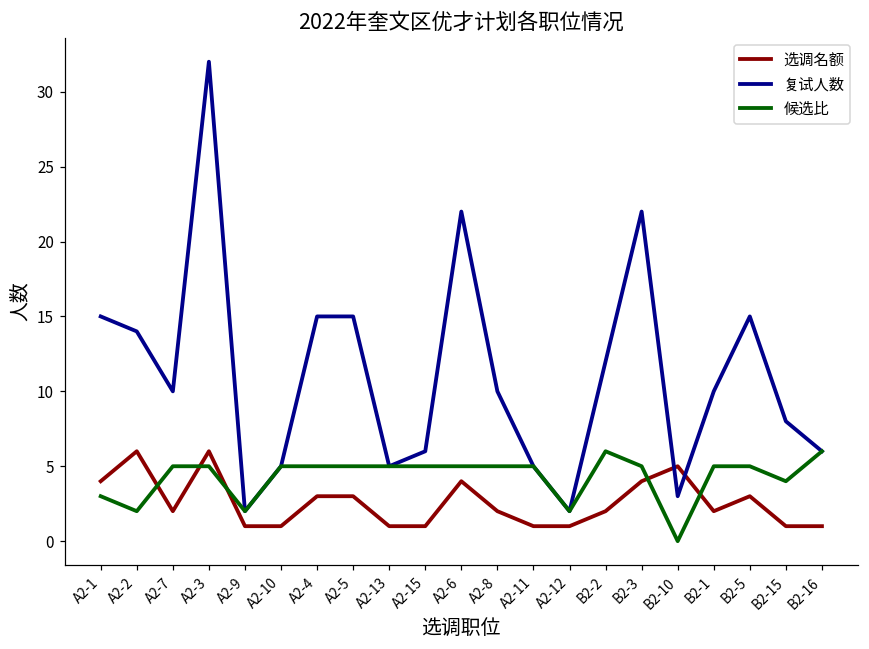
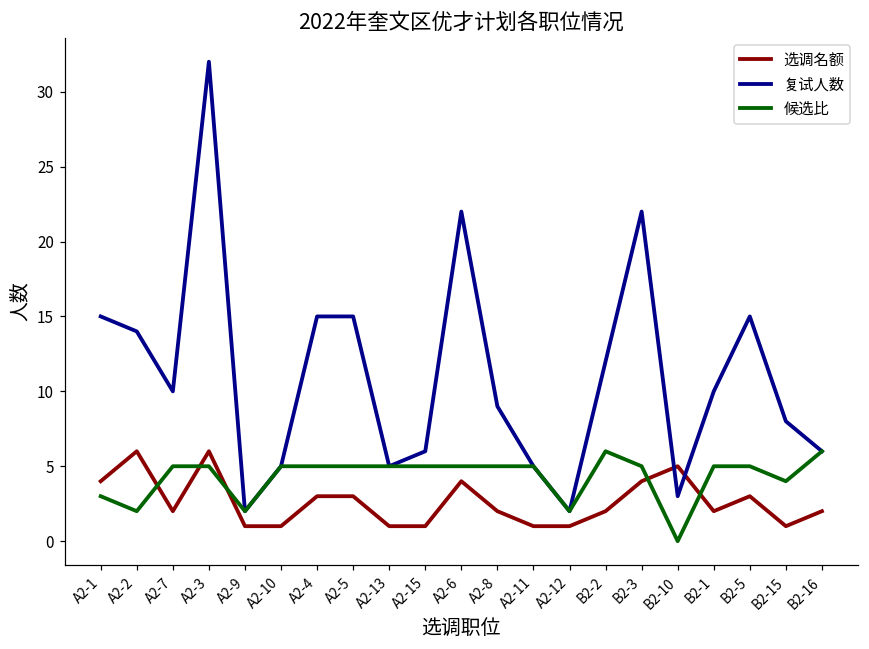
复试人数, A2-8: 10 -> 9
选调名额, B2-16: 1 -> 2
